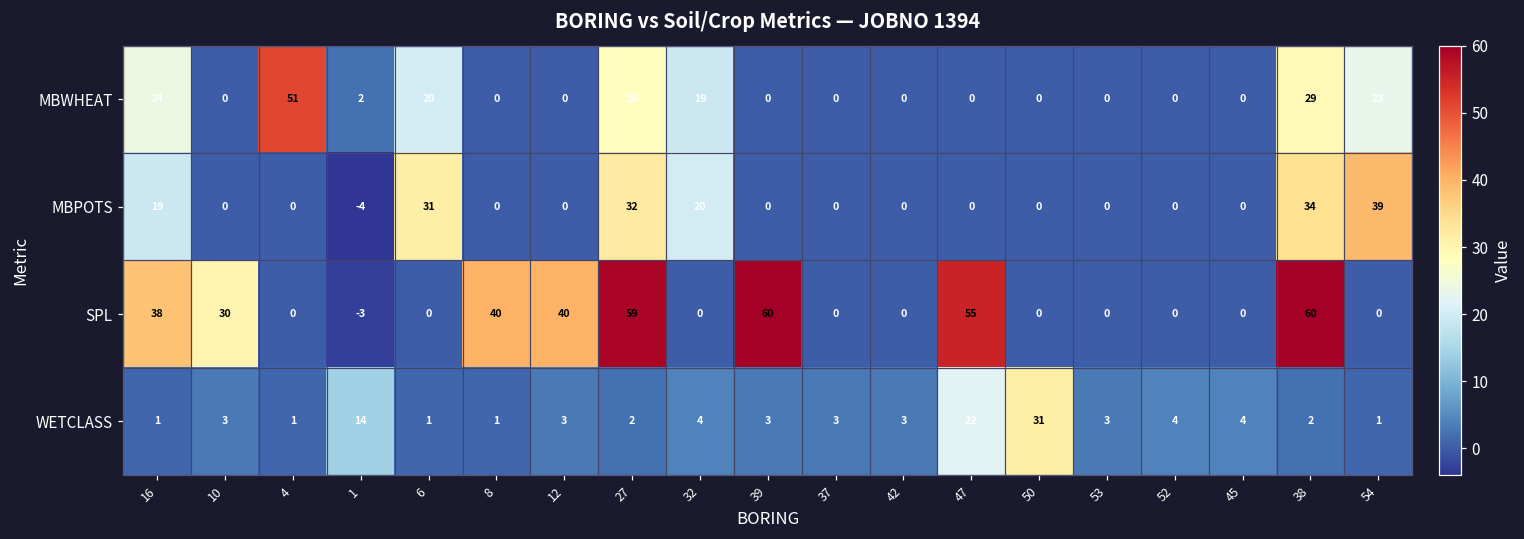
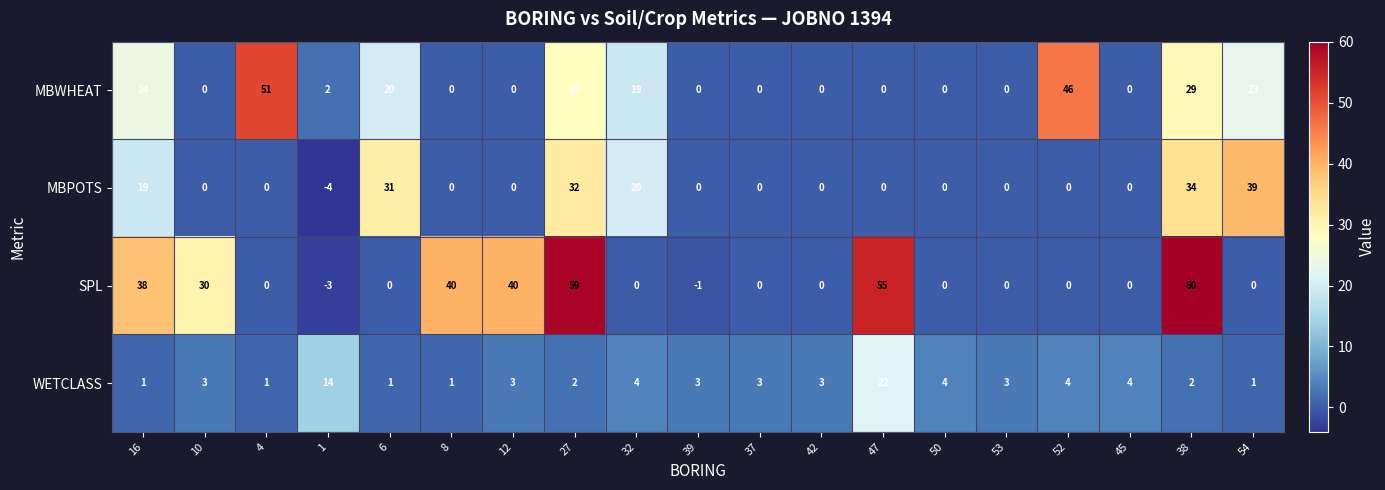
MBWHEAT, 52: 0 -> 46
SPL, 39: 60 -> -1
WETCLASS, 50: 31 -> 4
